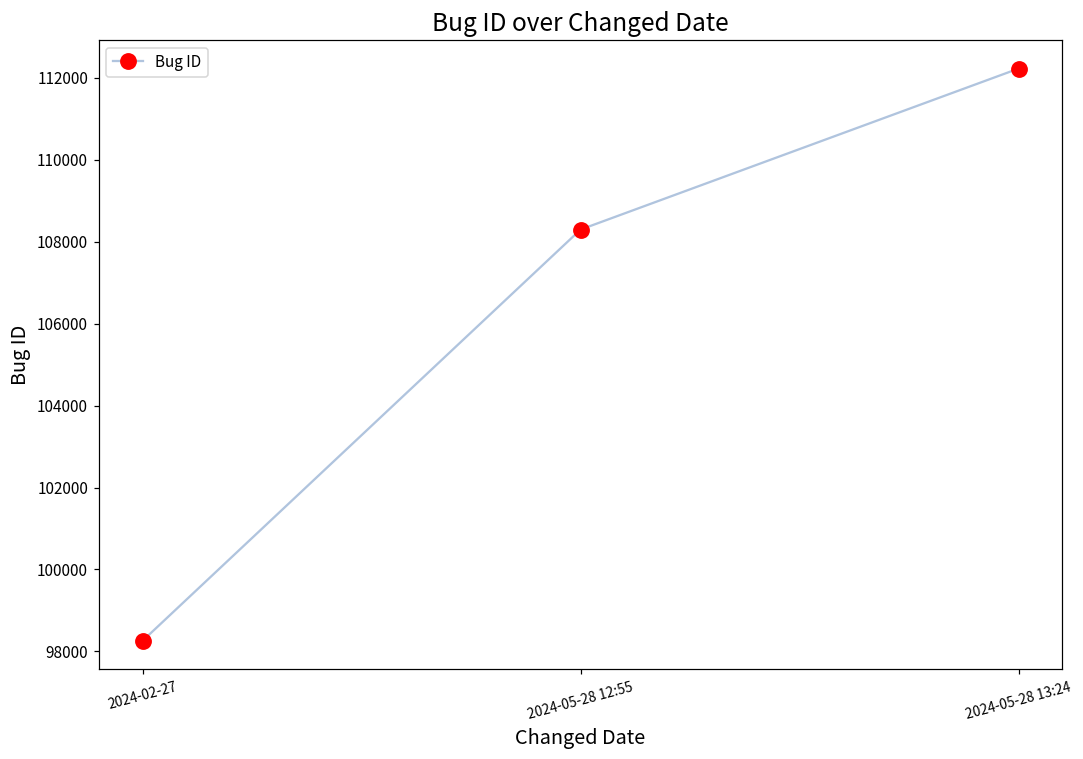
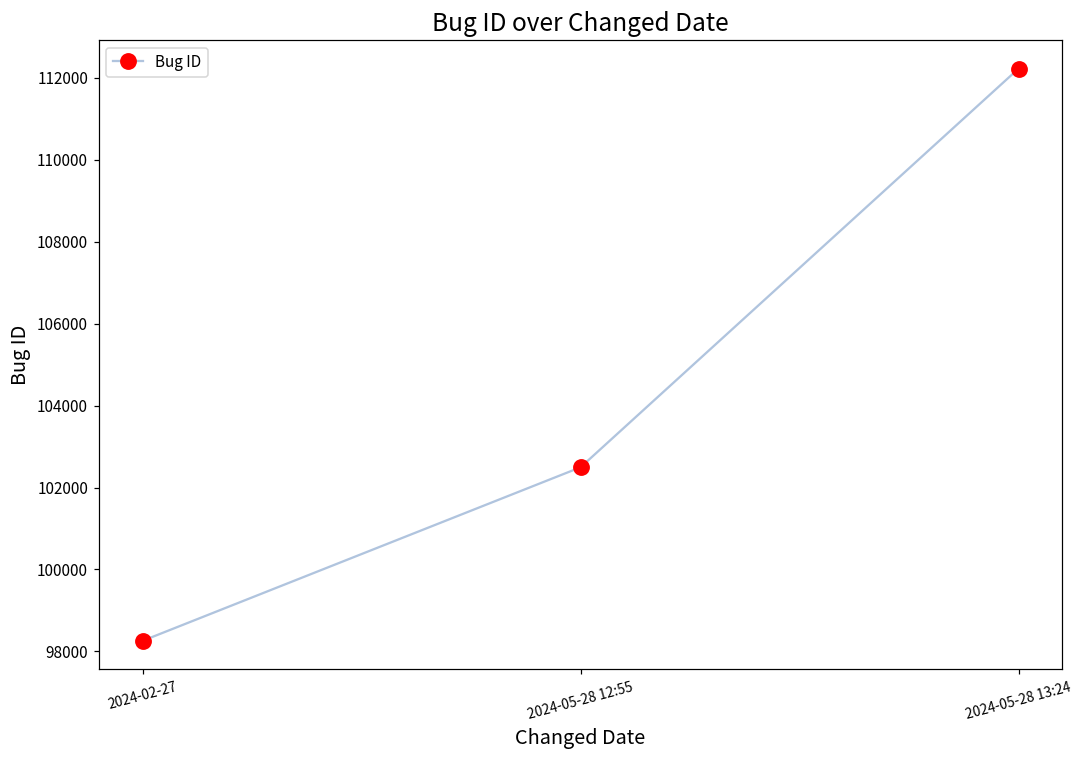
2024-05-28 12:55: 108300 -> 102500
